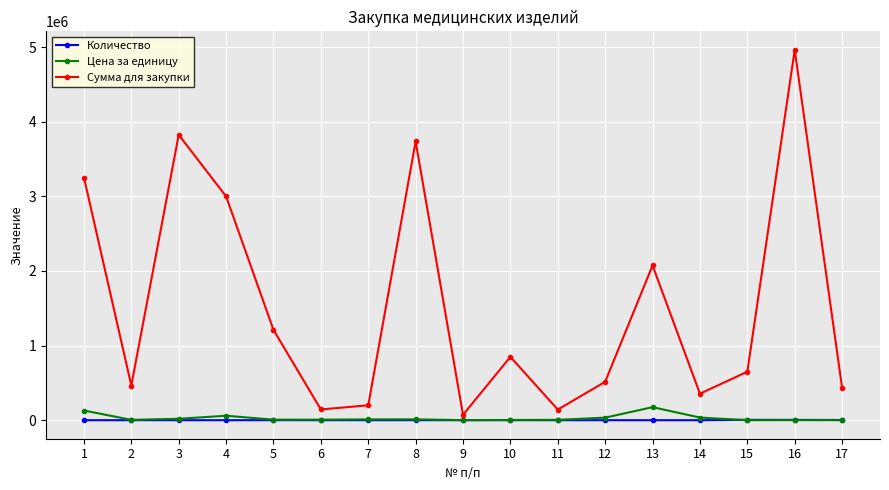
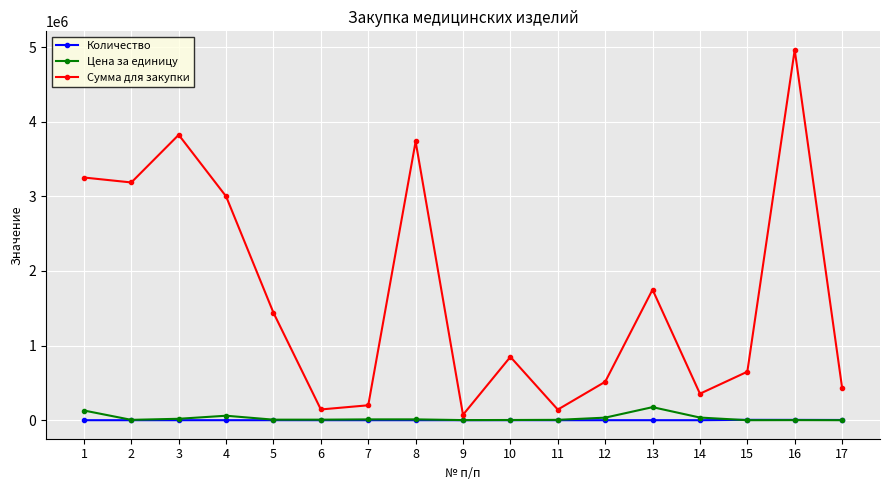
Сумма для закупки, 2: 500000 -> 3200000
Сумма для закупки, 5: 1200000 -> 1400000
Сумма для закупки, 13: 2100000 -> 1800000
